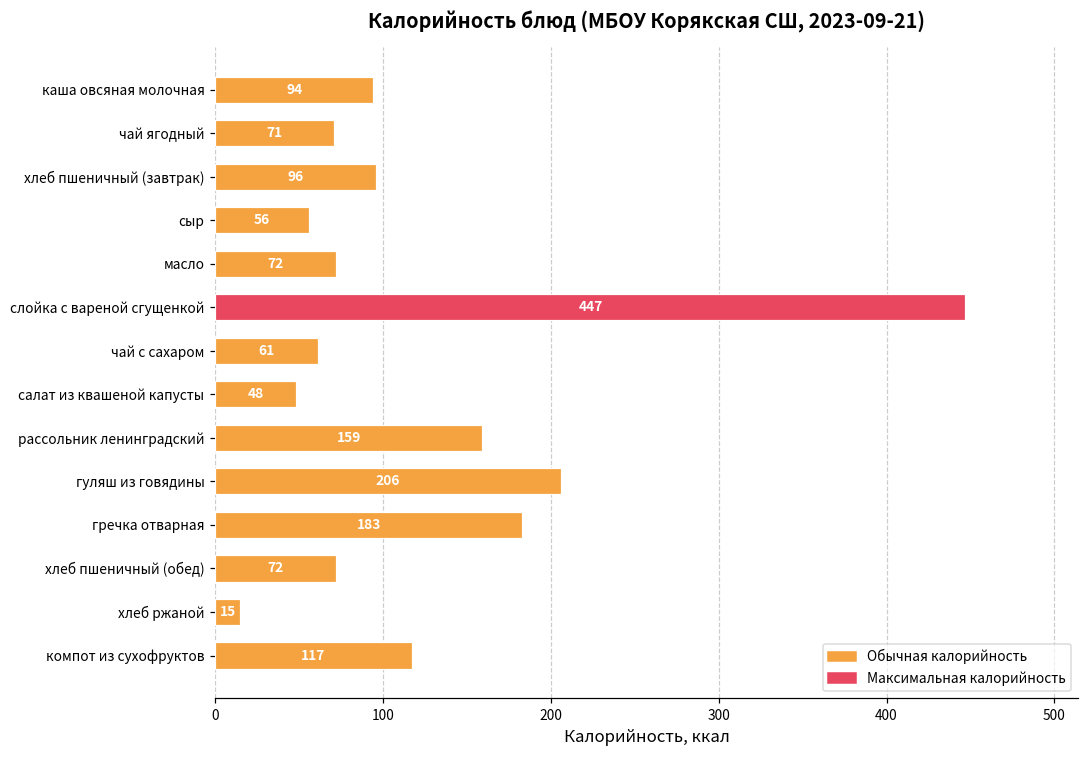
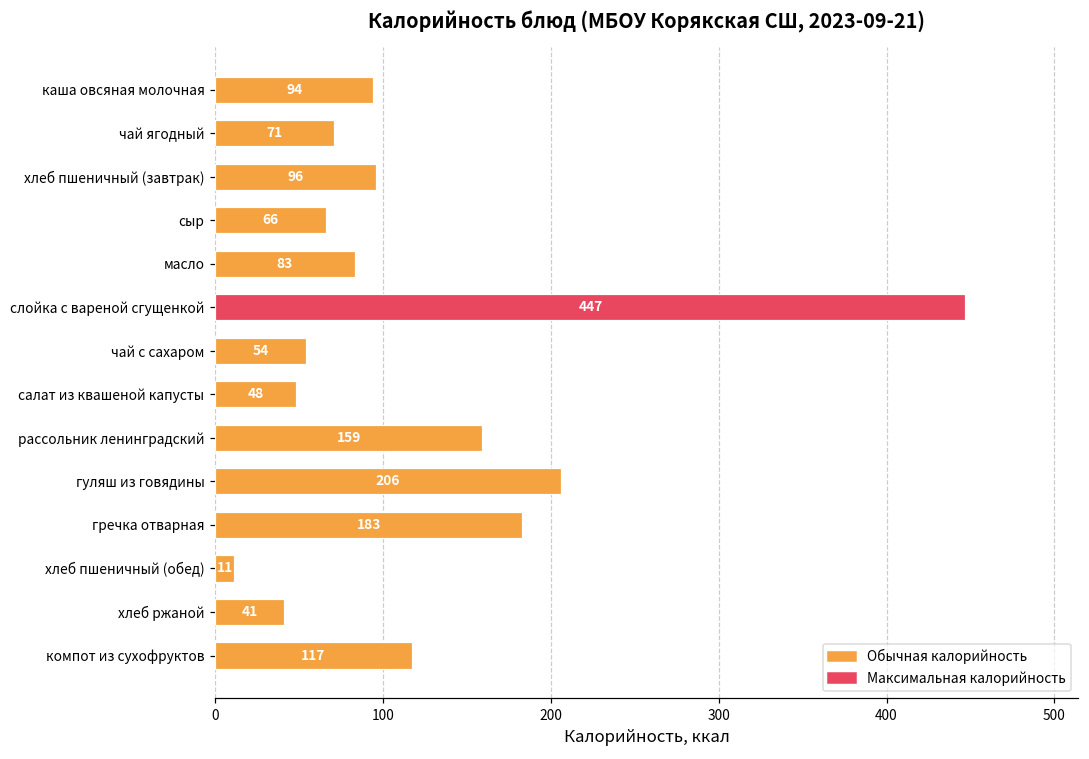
сыр: 56 -> 66
масло: 72 -> 83
чай с сахаром: 61 -> 54
хлеб пшеничный (обед): 72 -> 11
хлеб ржаной: 15 -> 41
